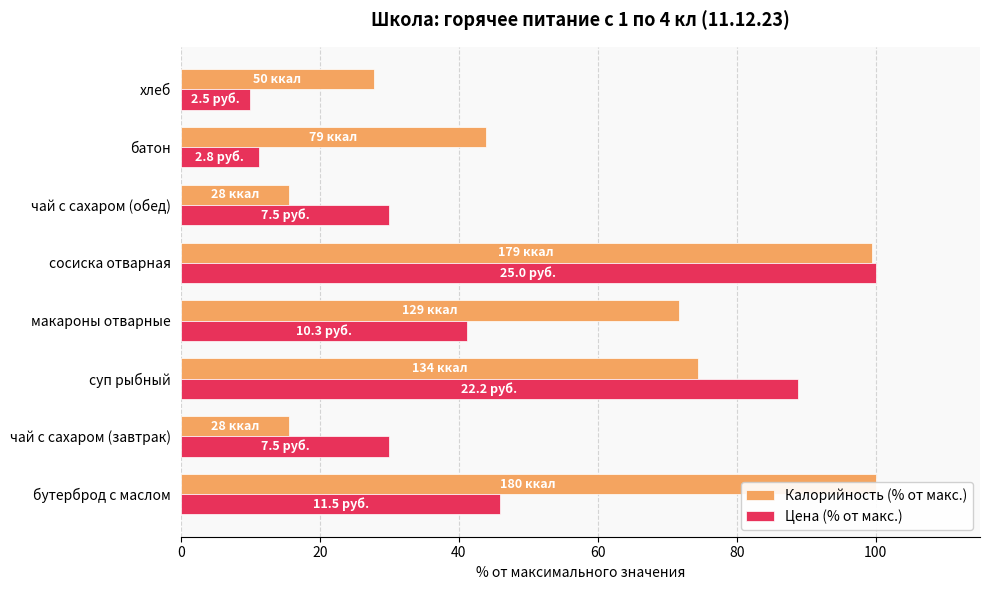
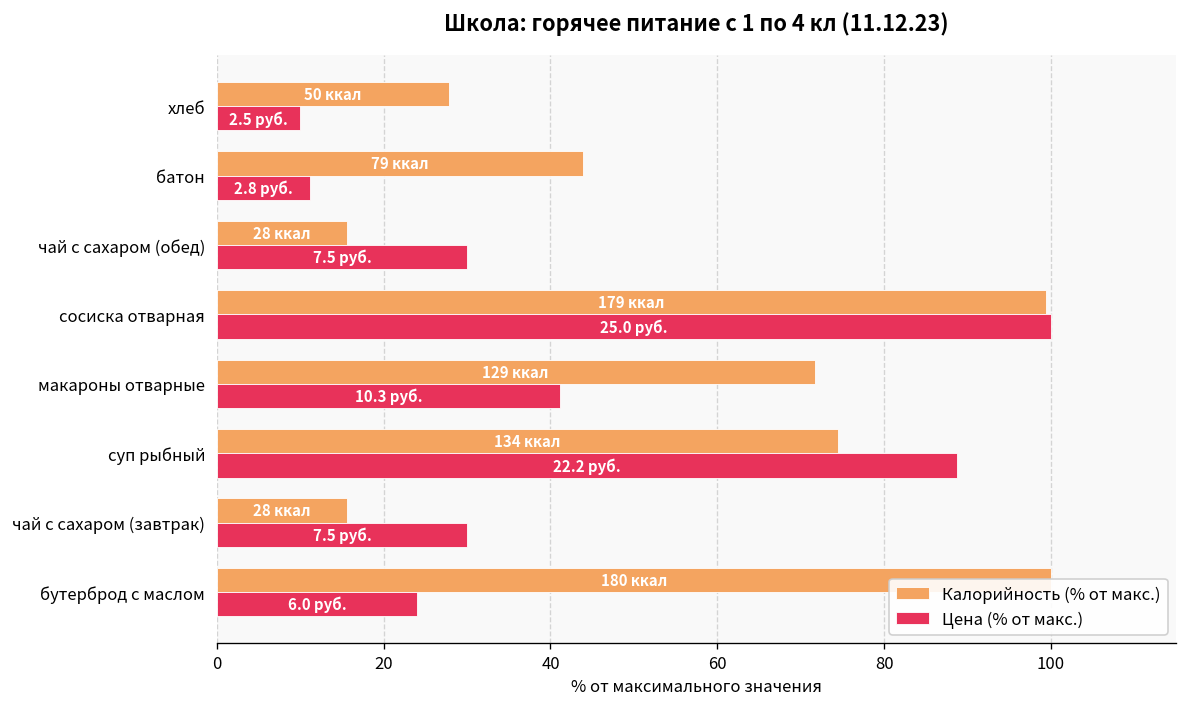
Цена (% от макс.), бутерброд с маслом: 11.5 -> 6.0
